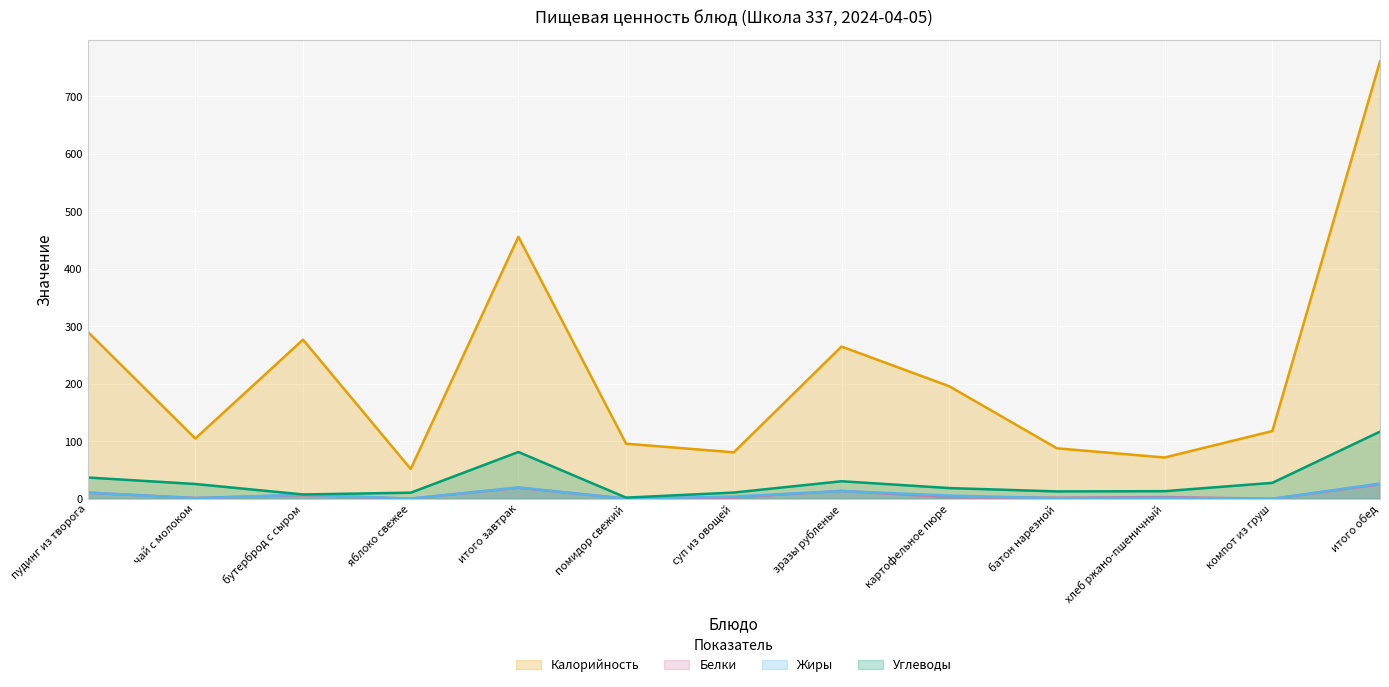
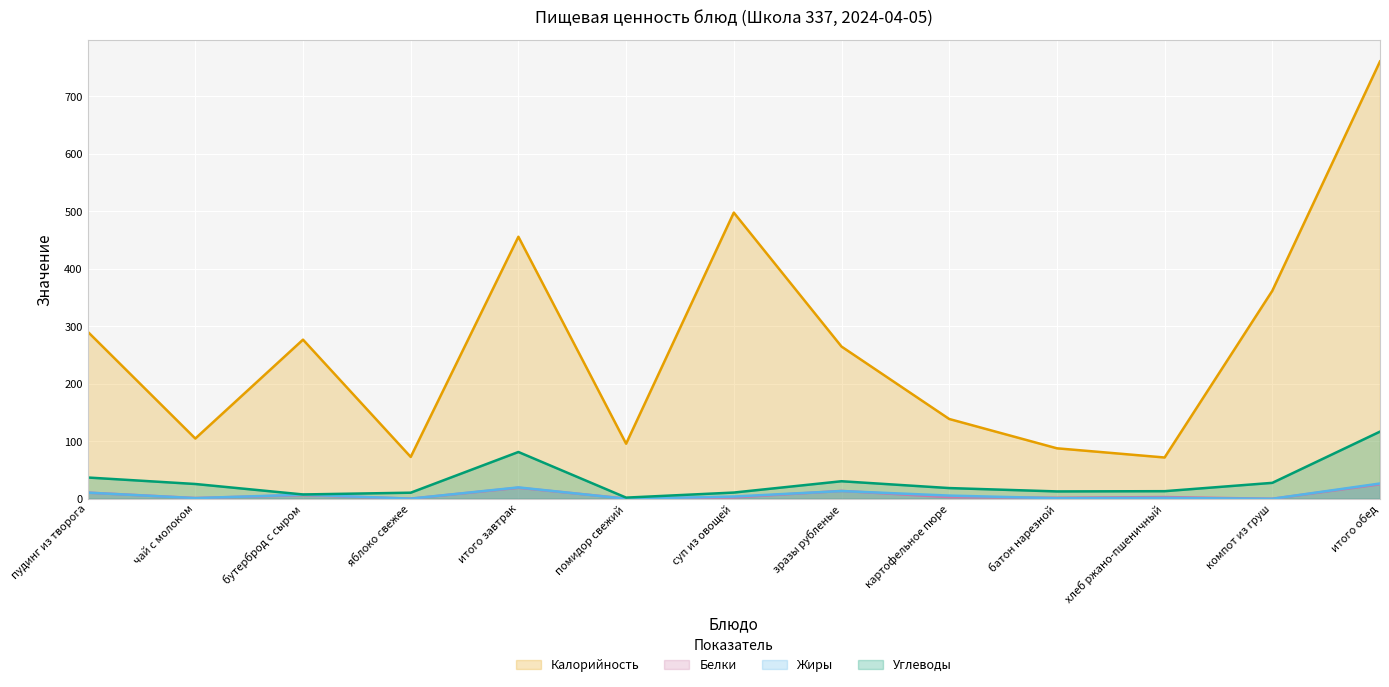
Калорийность, яблоко свежее: 50 -> 70
Калорийность, суп из овощей: 80 -> 500
Калорийность, картофельное пюре: 200 -> 140
Калорийность, компот из груш: 120 -> 360
